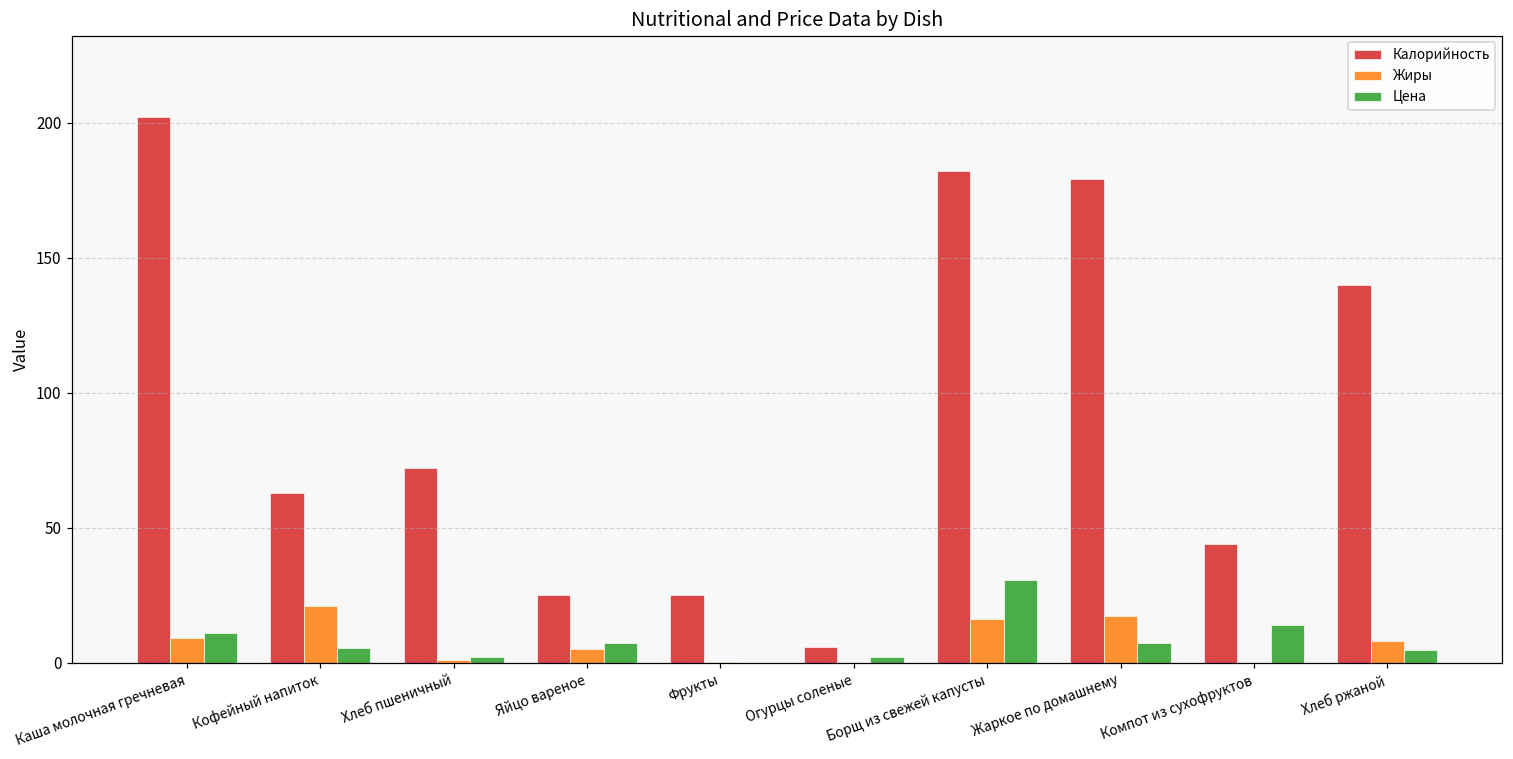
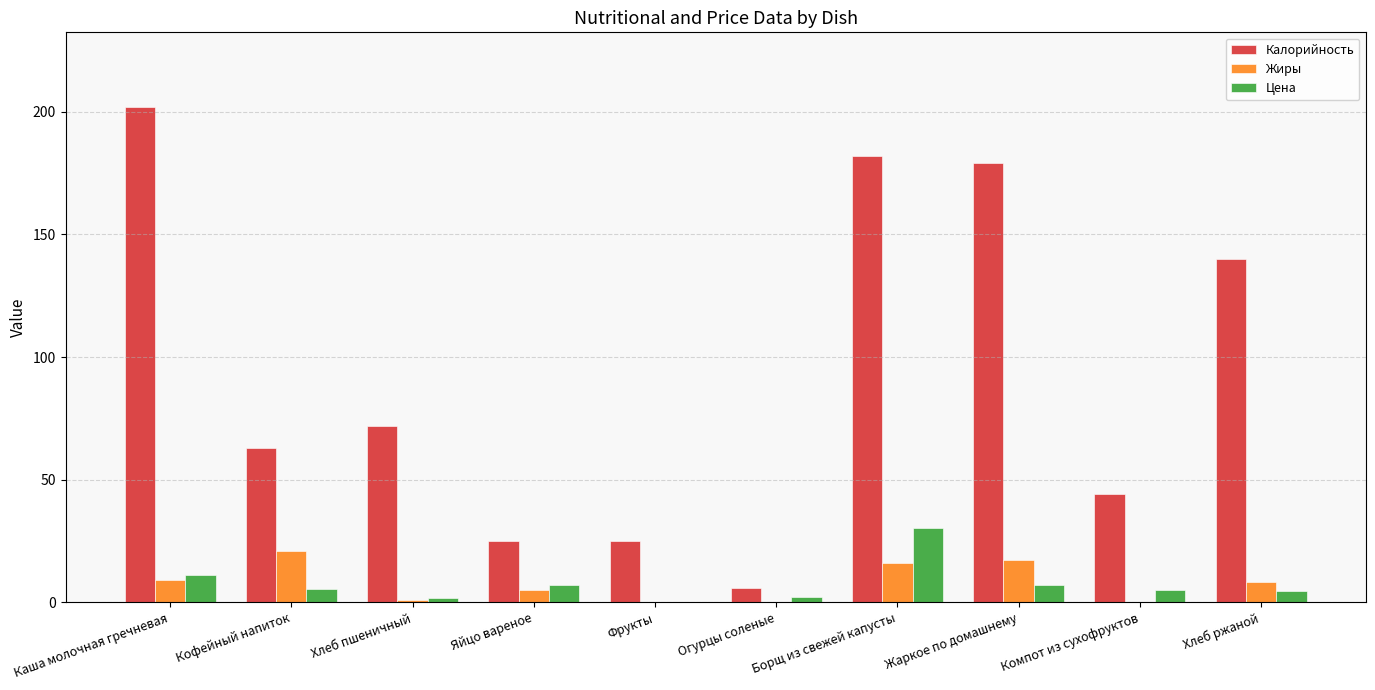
Цена, Компот из сухофруктов: 14 -> 5
